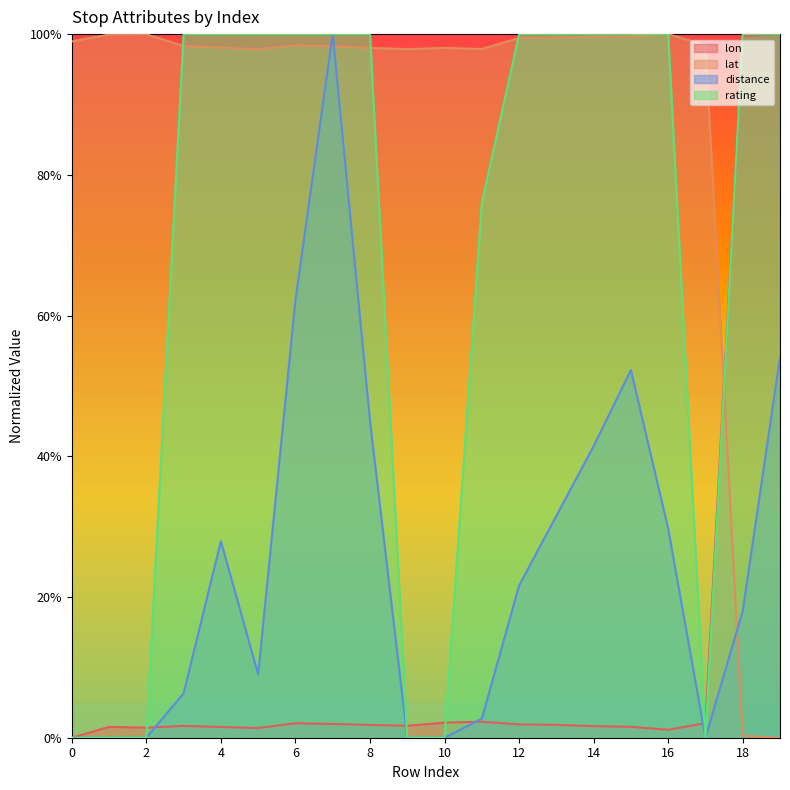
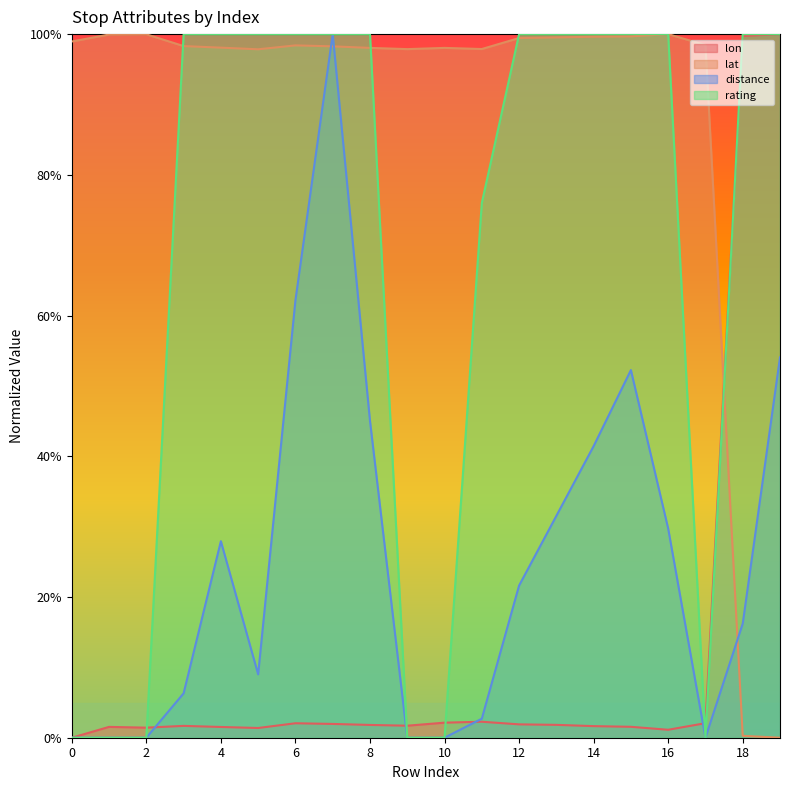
distance, 18: 18% -> 16%
